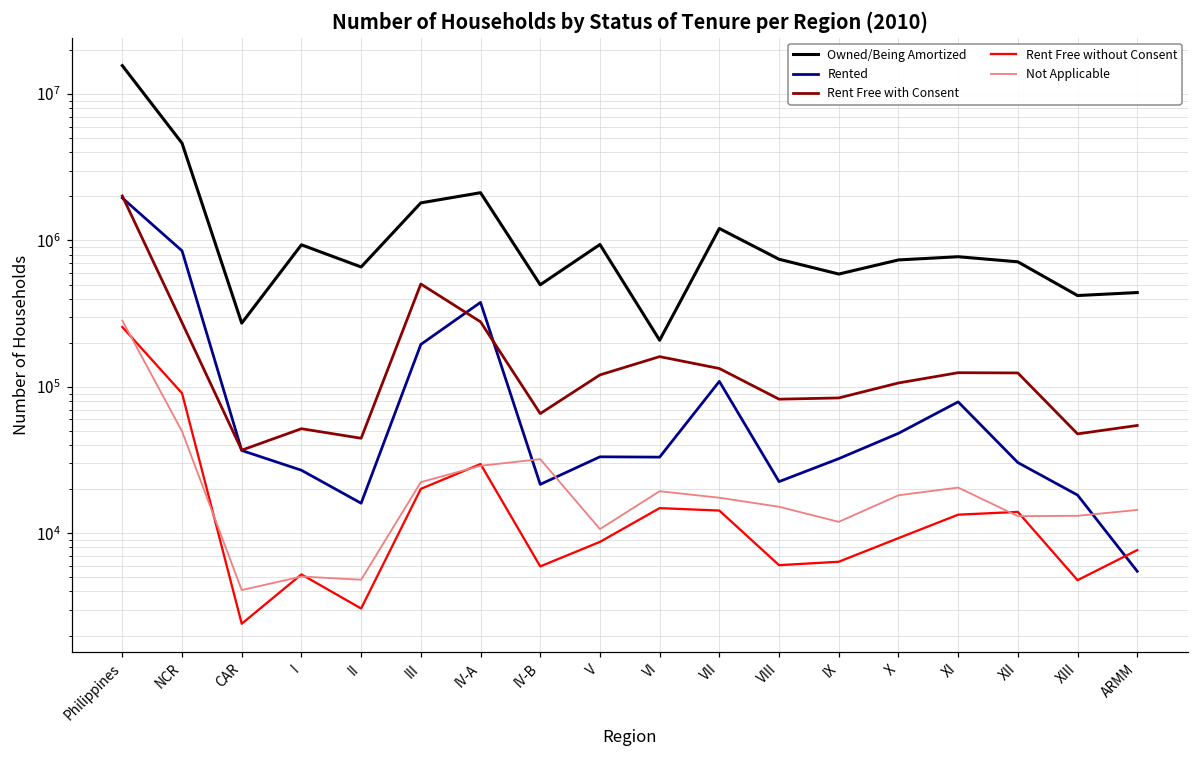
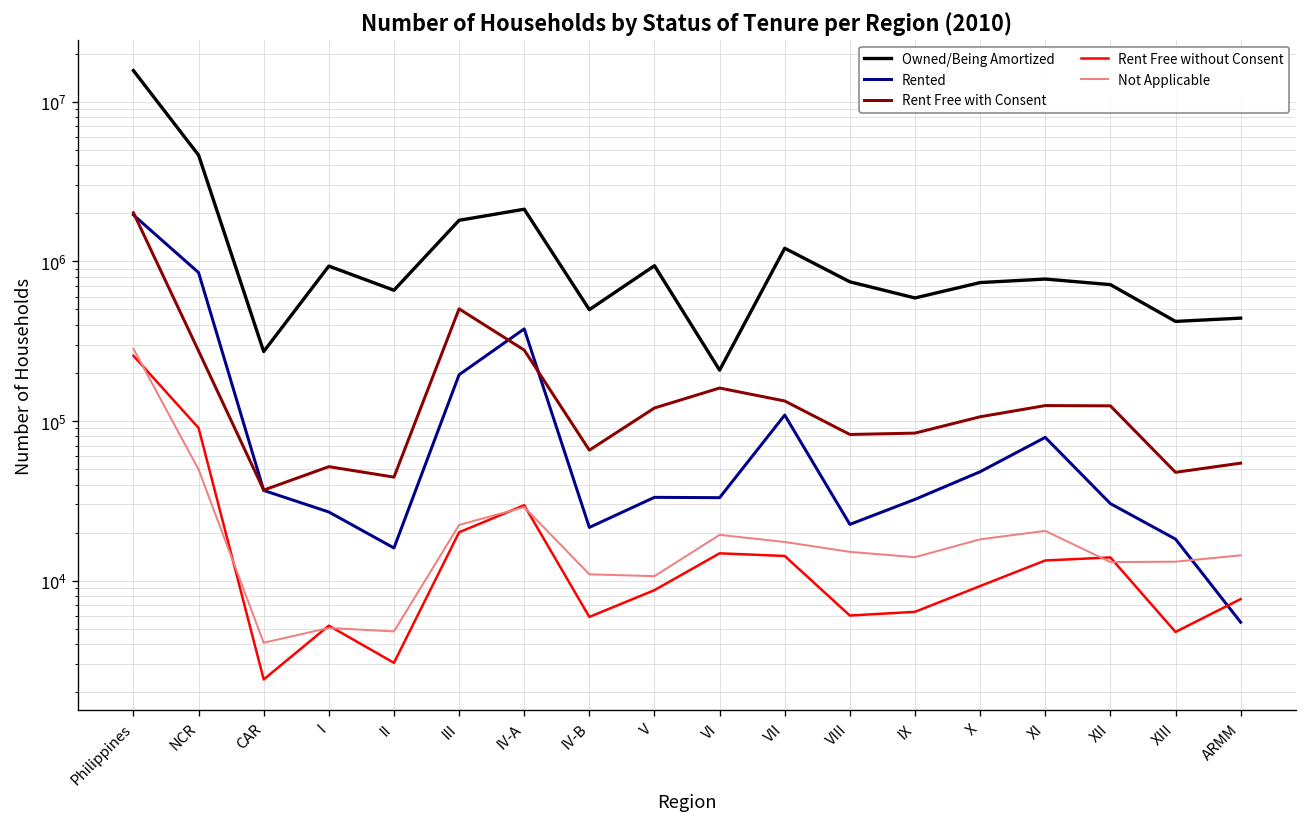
Not Applicable, IV-B: 32000 -> 11000
Not Applicable, IX: 12000 -> 14000
